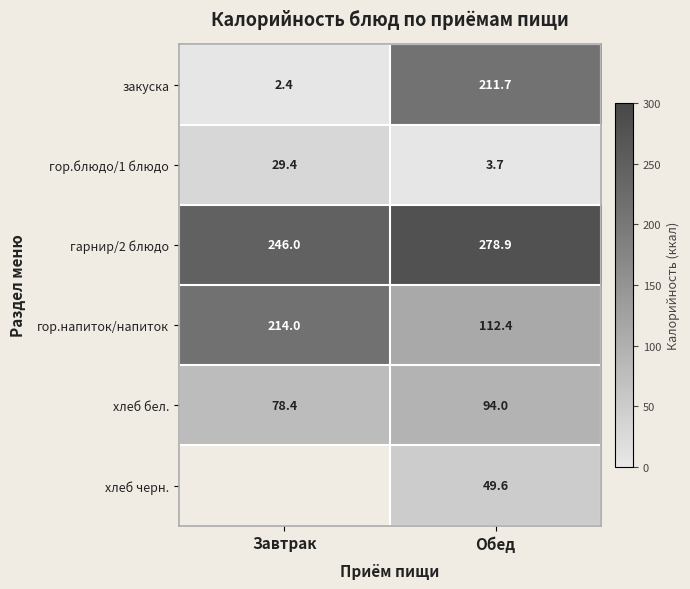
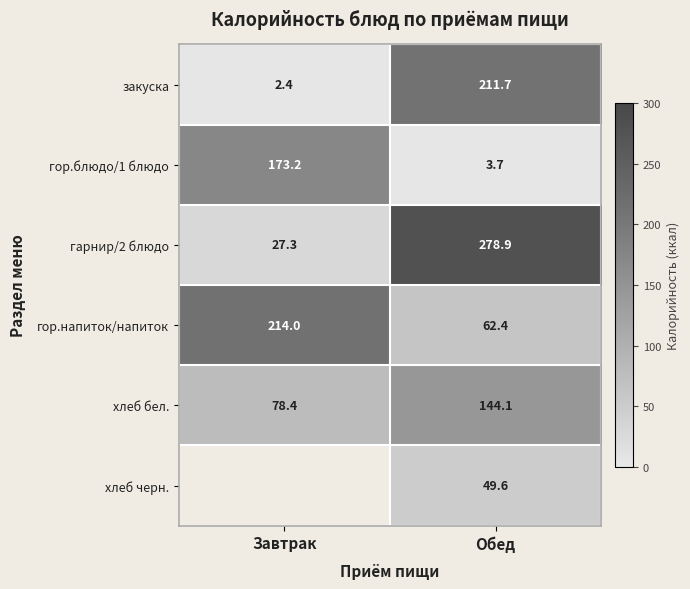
гор.блюдо/1 блюдо, Завтрак: 29.4 -> 173.2
гарнир/2 блюдо, Завтрак: 246.0 -> 27.3
гор.напиток/напиток, Обед: 112.4 -> 62.4
хлеб бел., Обед: 94.0 -> 144.1
